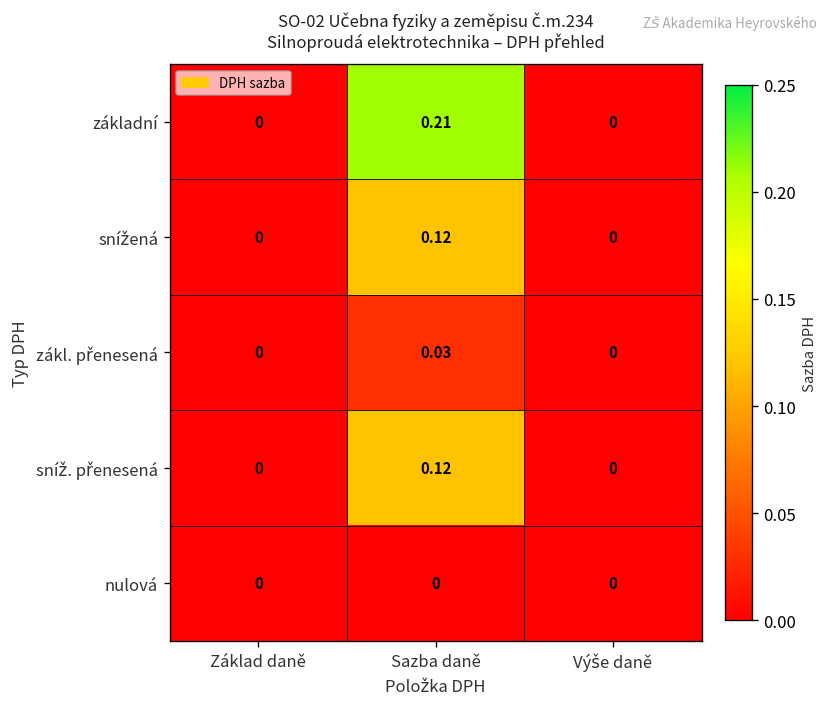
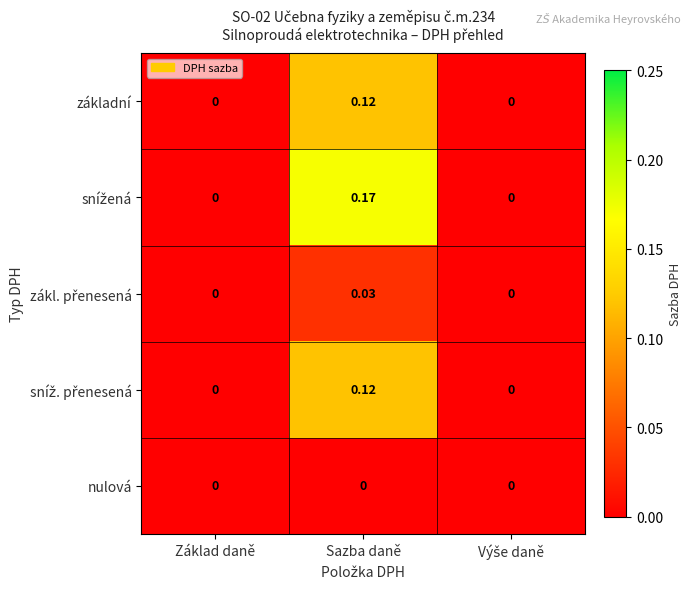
základní, Sazba daně: 0.21 -> 0.12
snížená, Sazba daně: 0.12 -> 0.17
